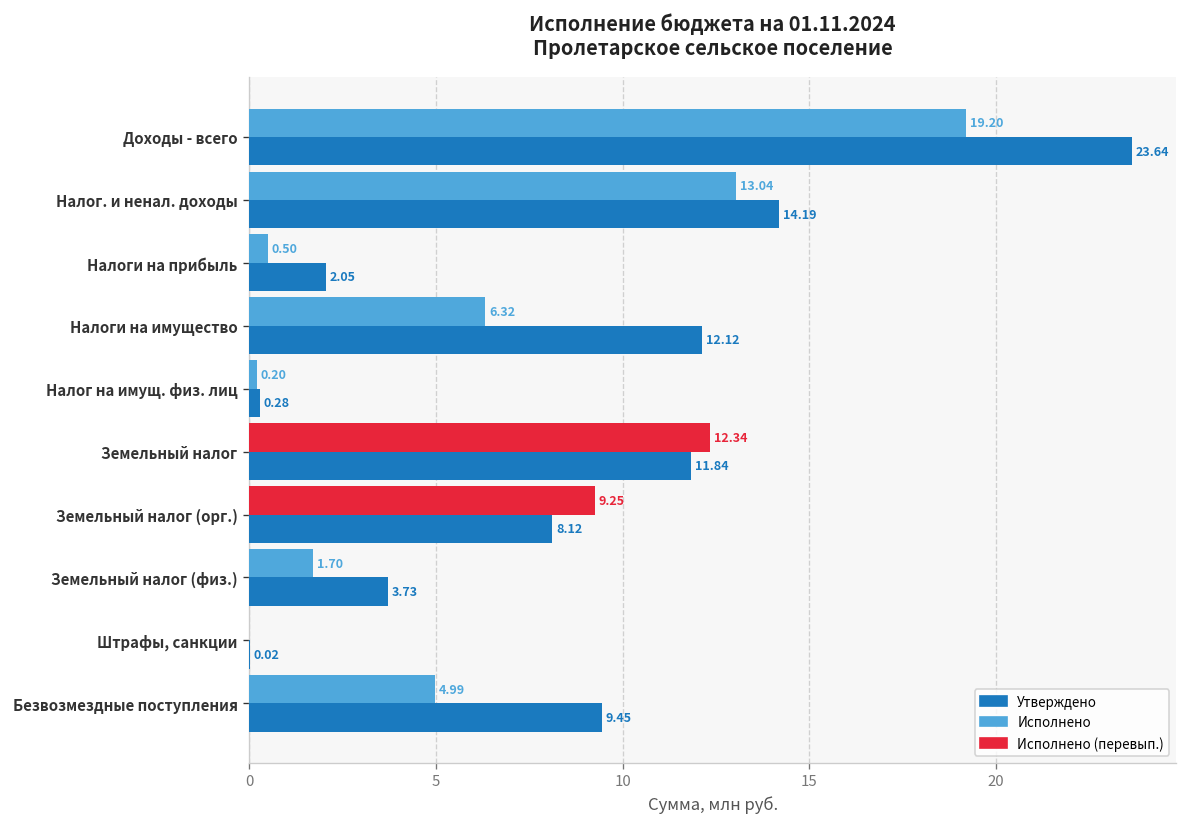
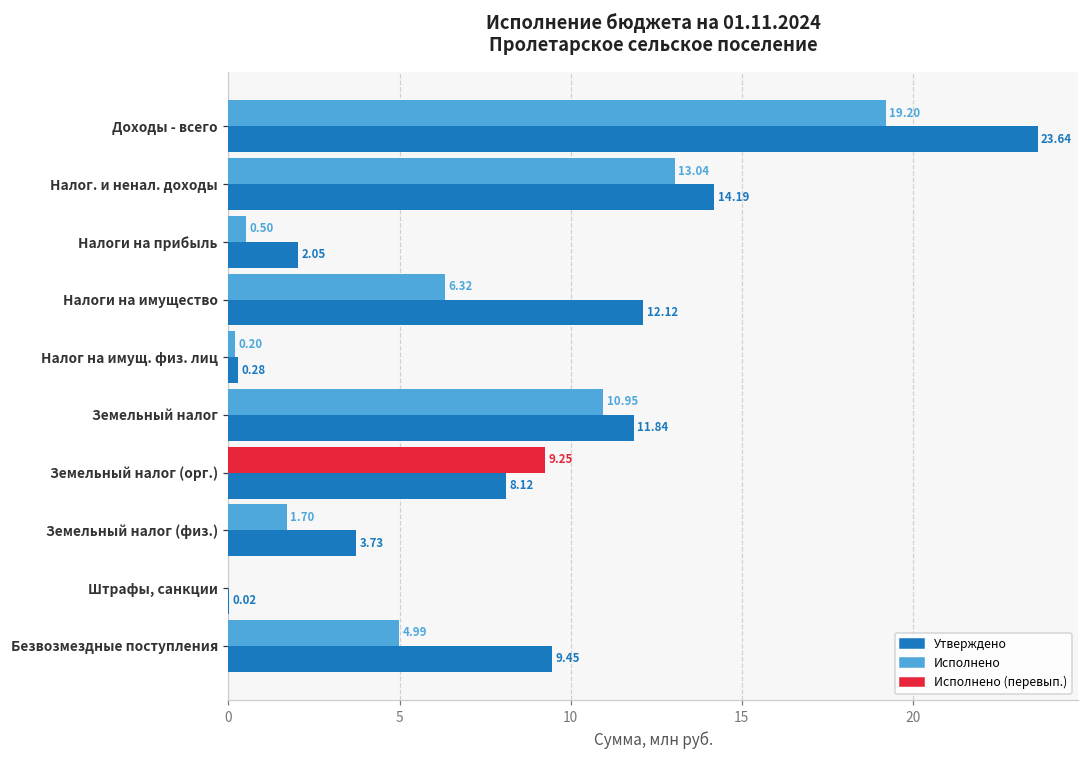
Исполнено, Земельный налог: 12.34 -> 10.95
